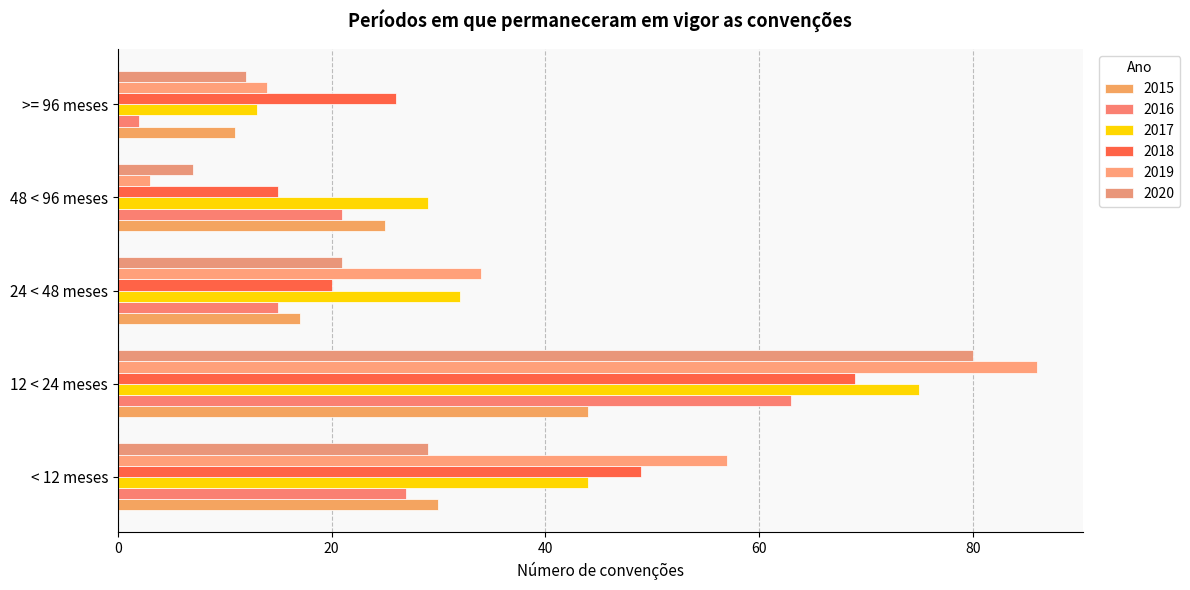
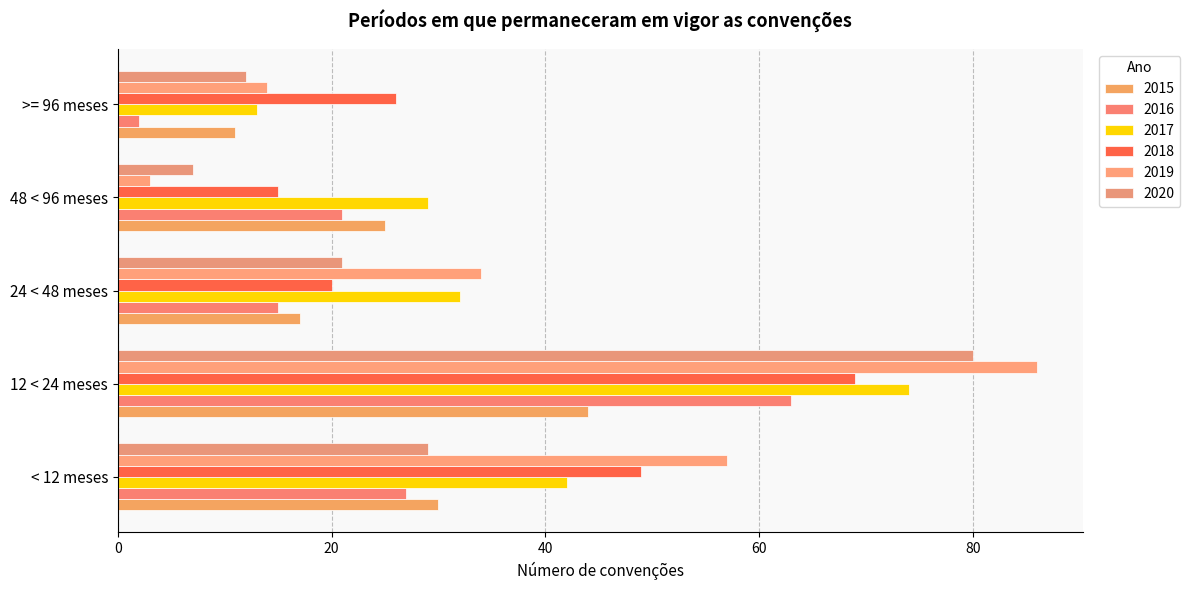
2017, 12 < 24 meses: 75 -> 74
2017, < 12 meses: 44 -> 42
